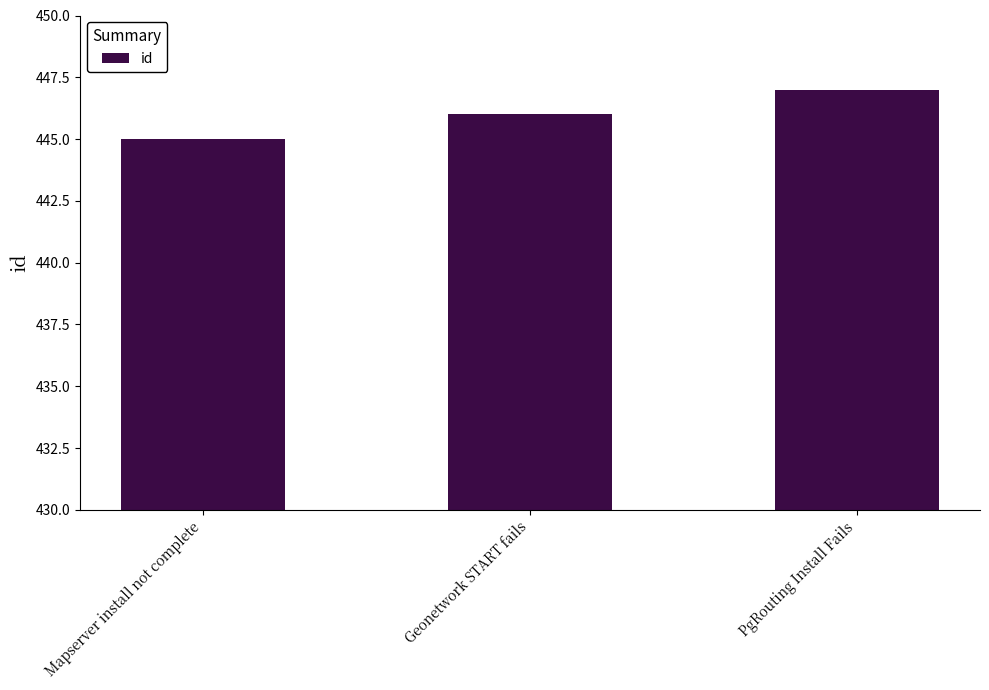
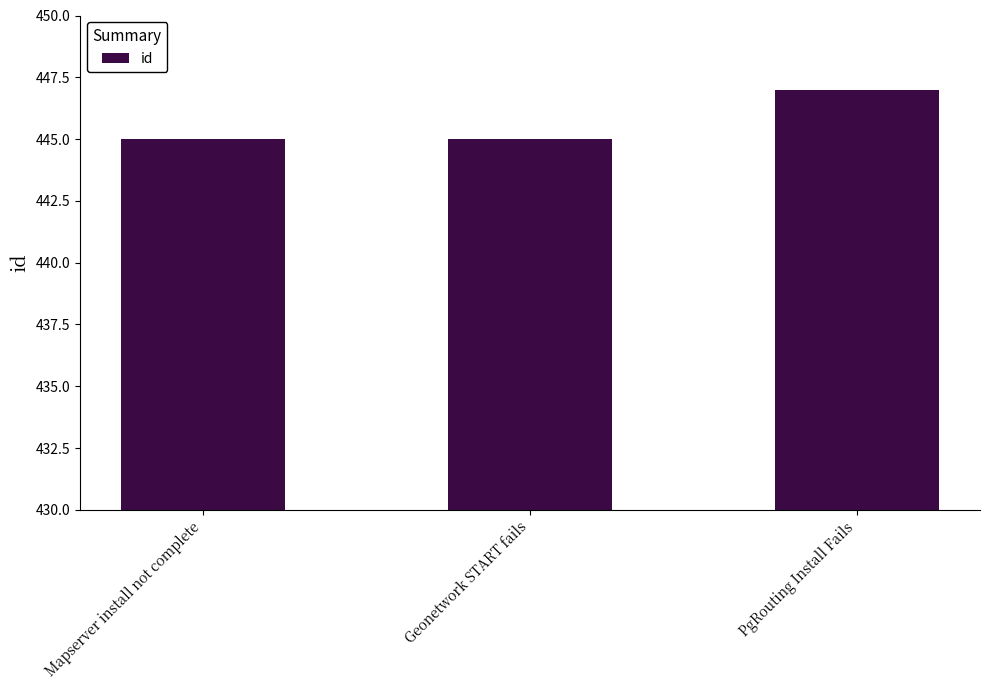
Geonetwork START fails: 446 -> 445
